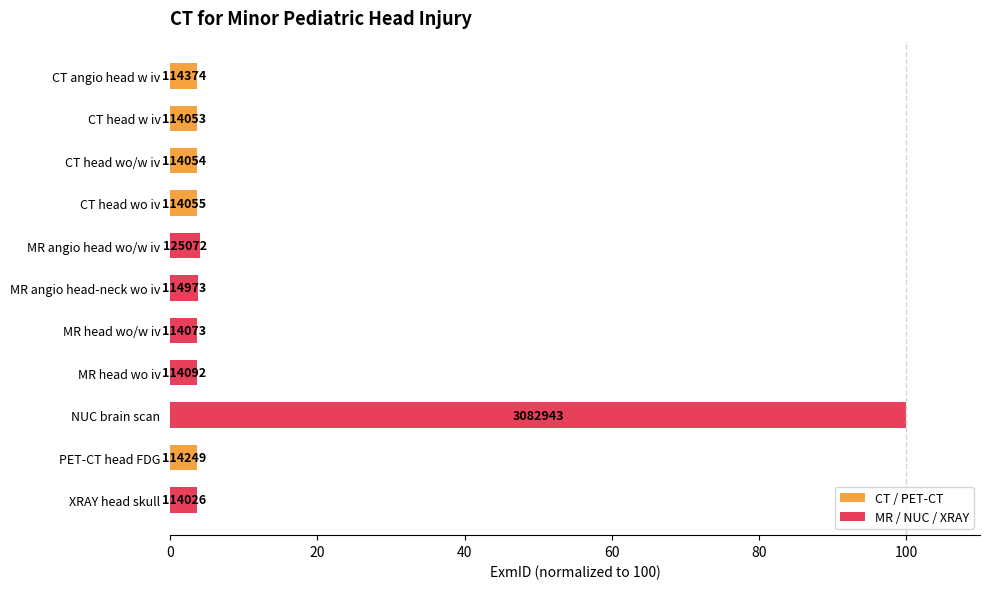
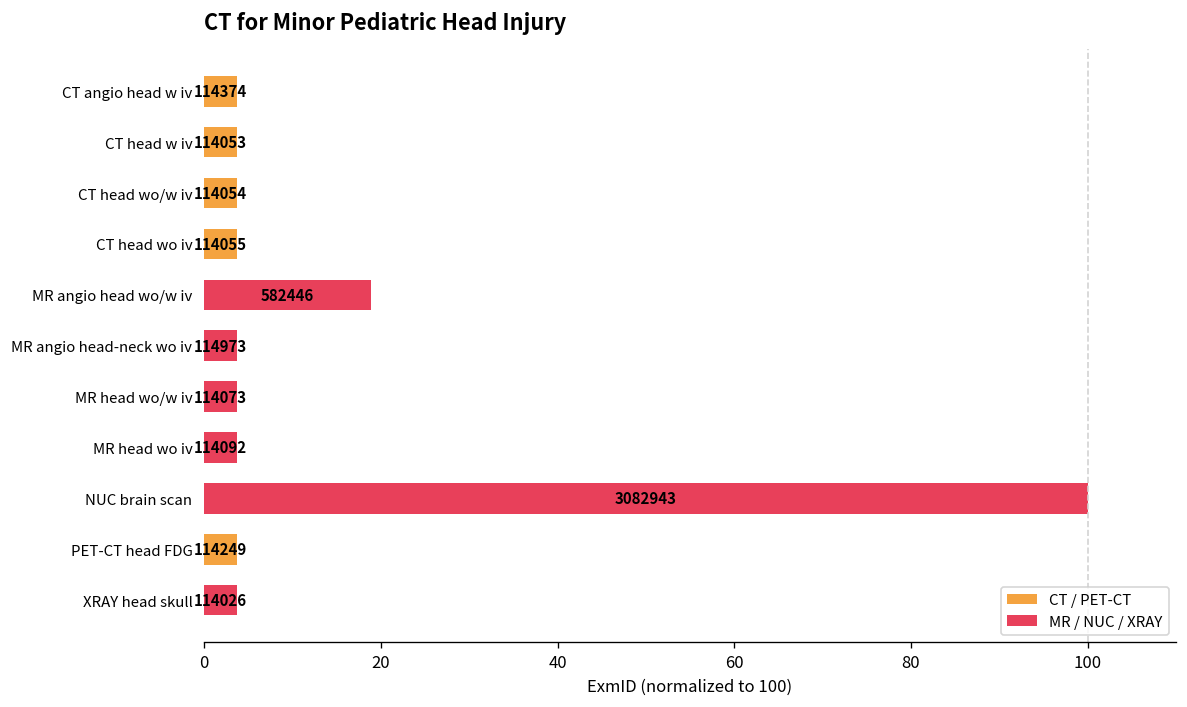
MR angio head wo/w iv: 125072 -> 582446
